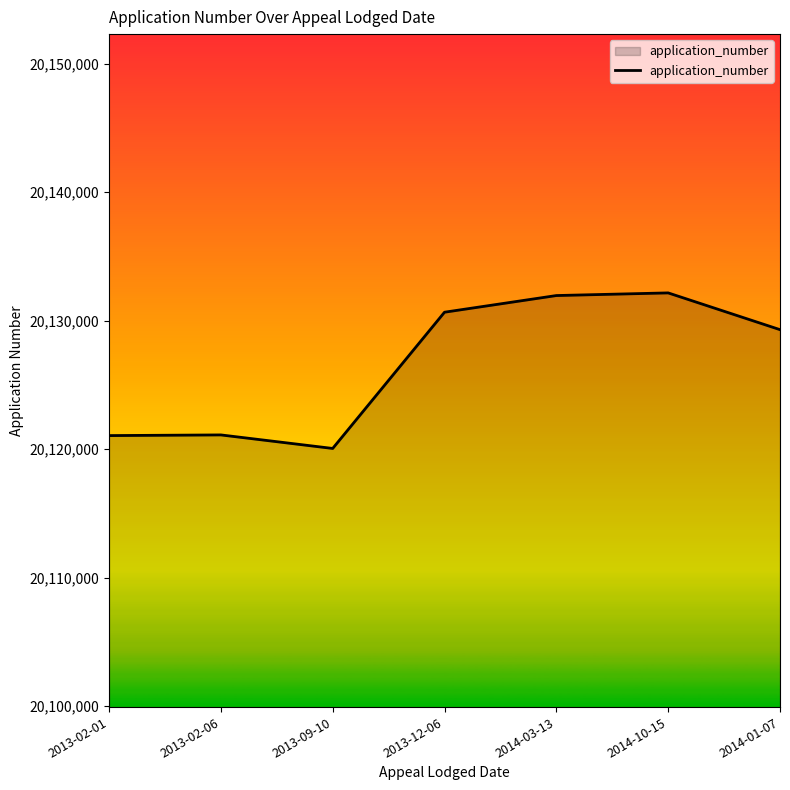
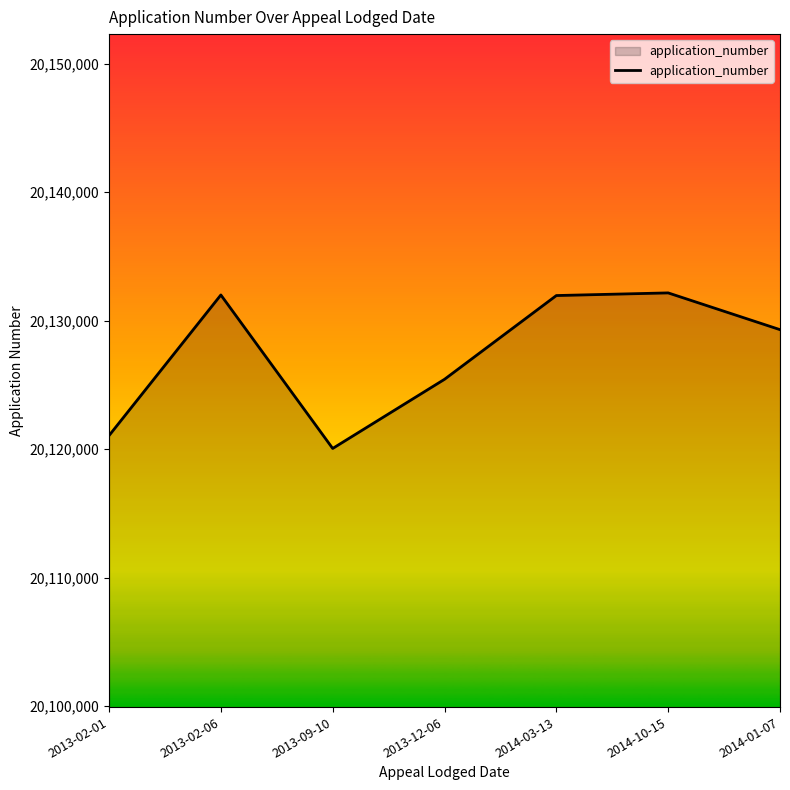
2013-02-06: 20,121,100 -> 20,132,000
2013-12-06: 20,130,700 -> 20,125,400
